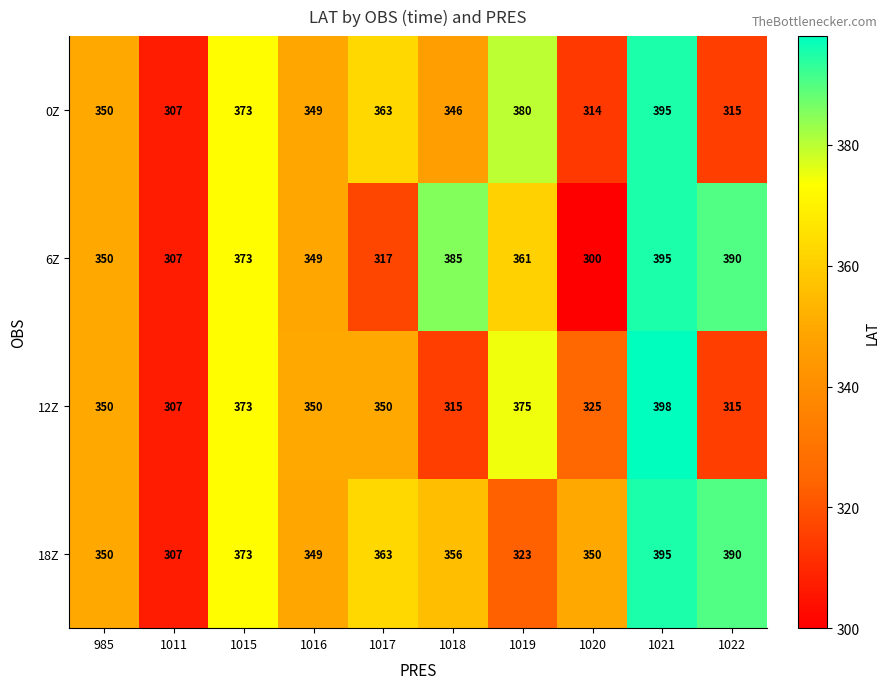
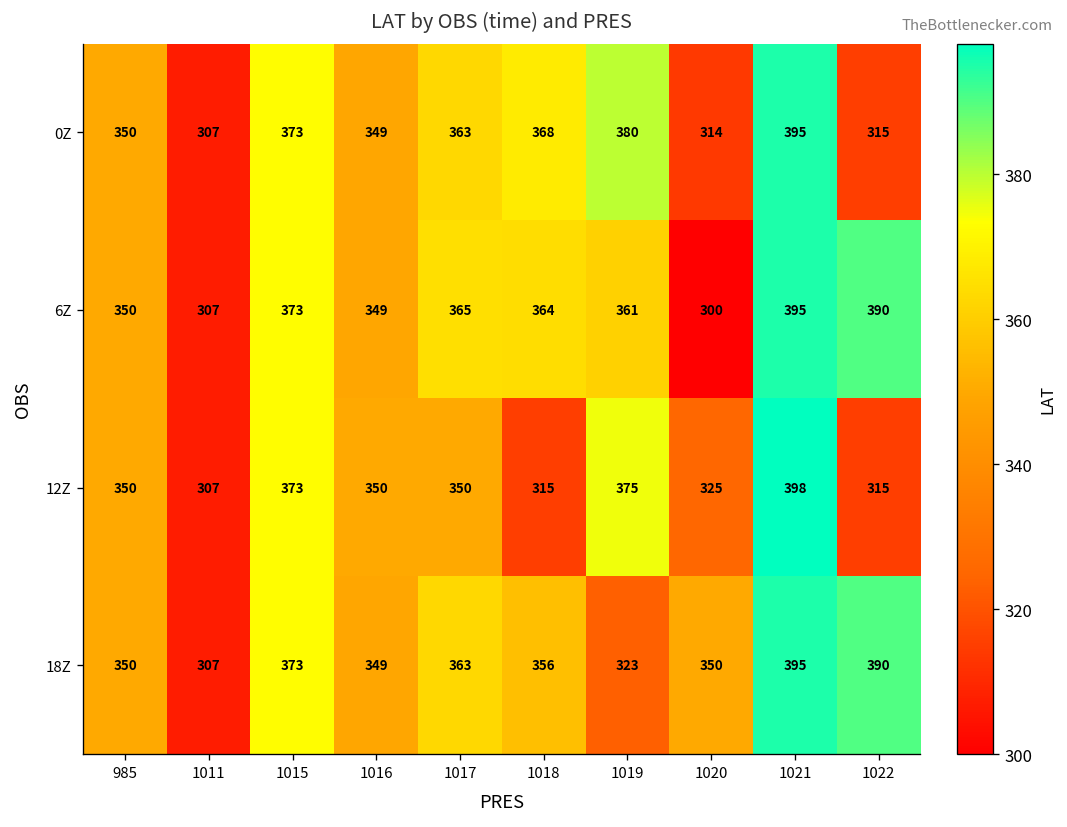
0Z, 1018: 346 -> 368
6Z, 1017: 317 -> 365
6Z, 1018: 385 -> 364
